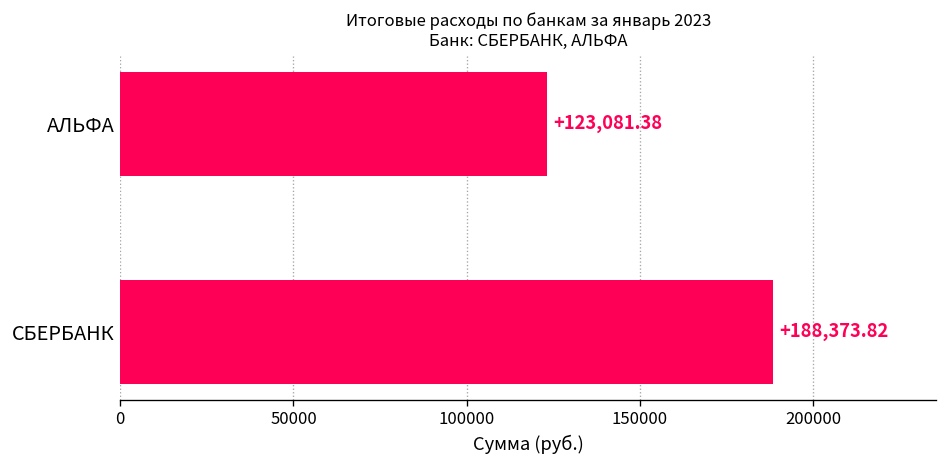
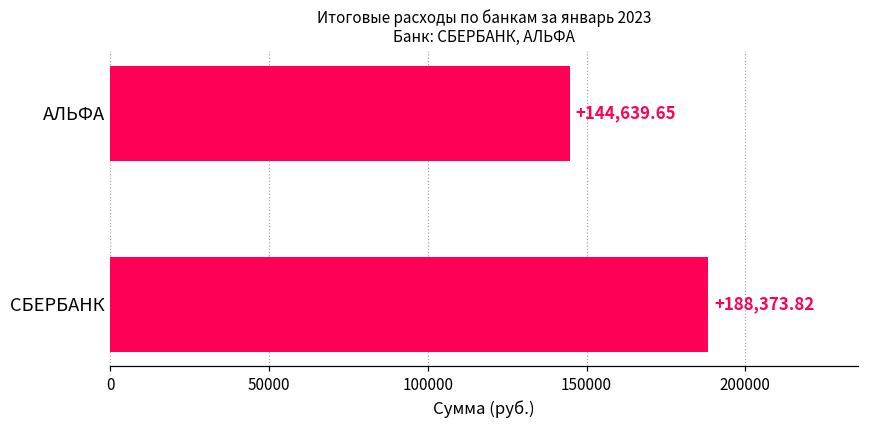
АЛЬФА: +123,081.38 -> +144,639.65
